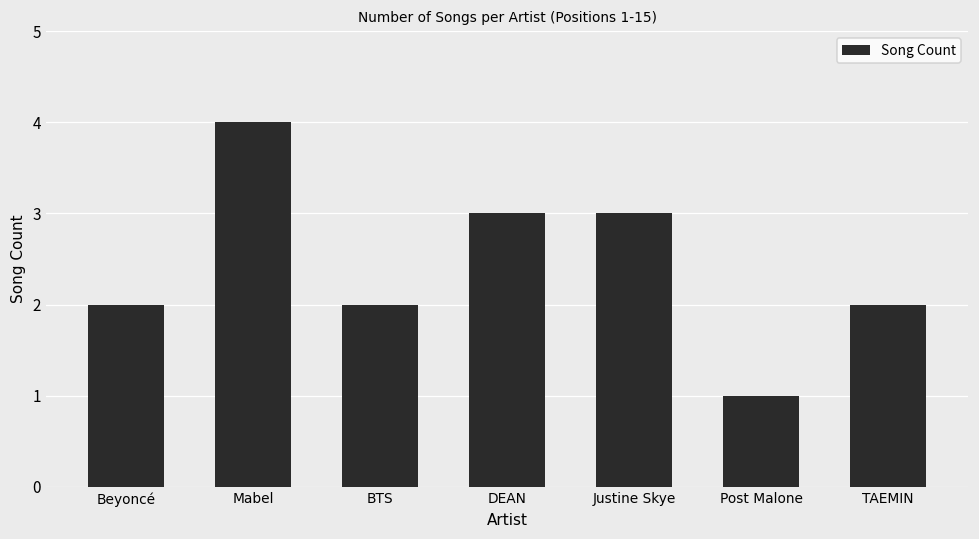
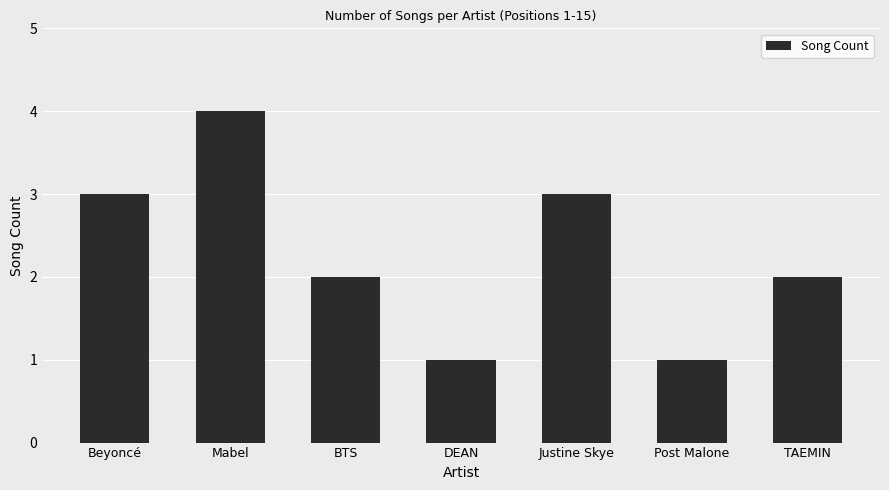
Beyoncé: 2 -> 3
DEAN: 3 -> 1
